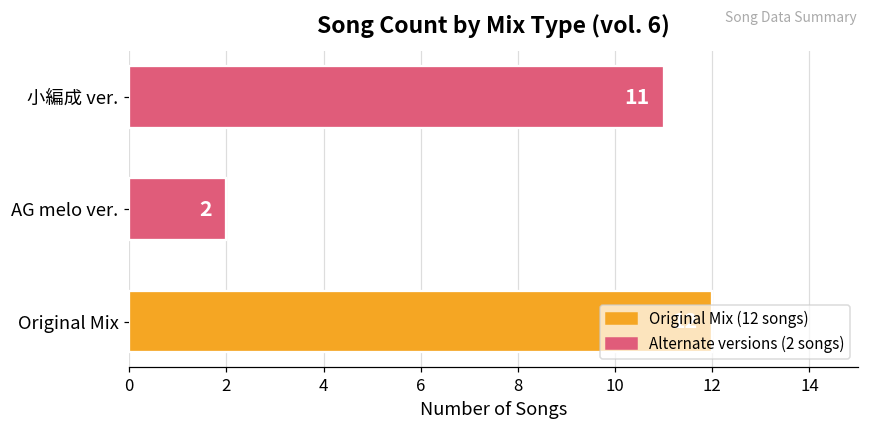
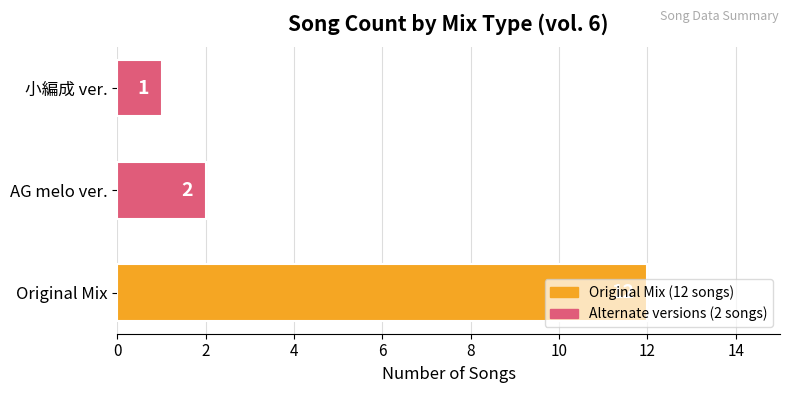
小編成 ver.: 11 -> 1
